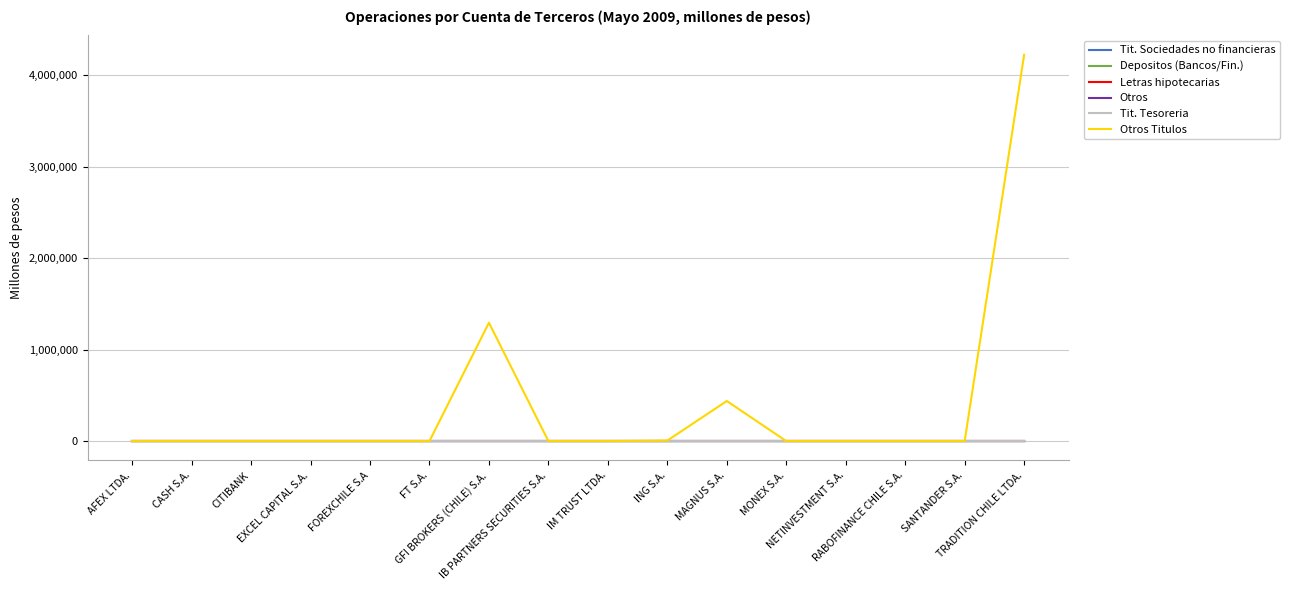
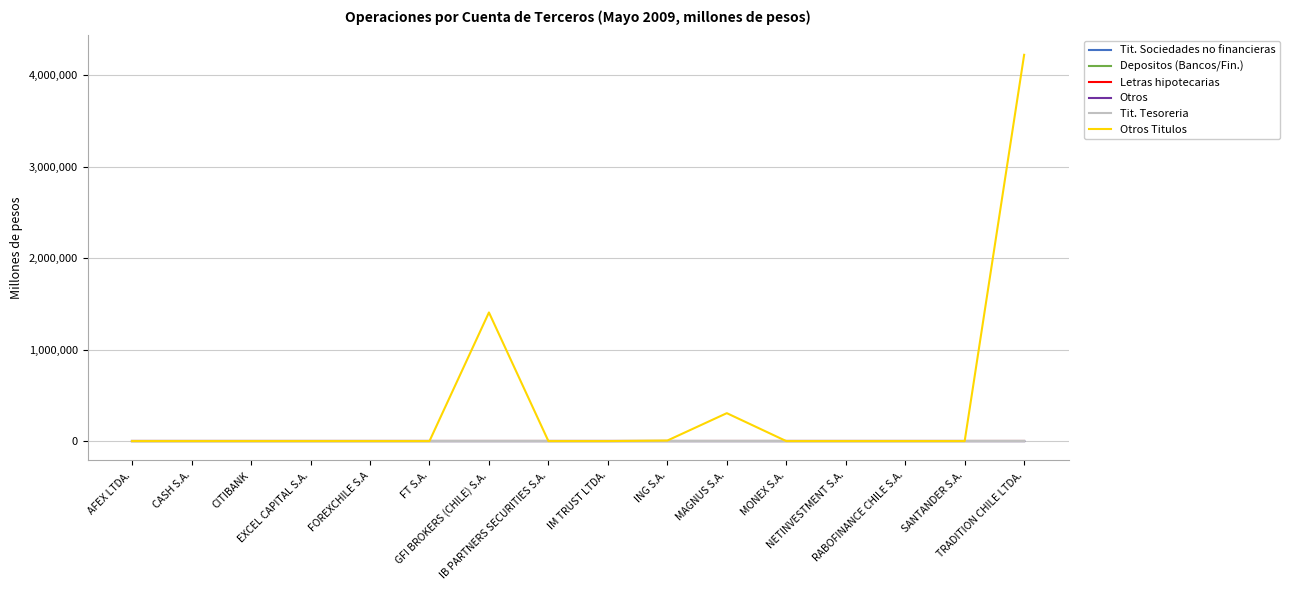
Otros Titulos, GFI BROKERS (CHILE) S.A.: 1,300,000 -> 1,400,000
Otros Titulos, MAGNUS S.A.: 400,000 -> 300,000
